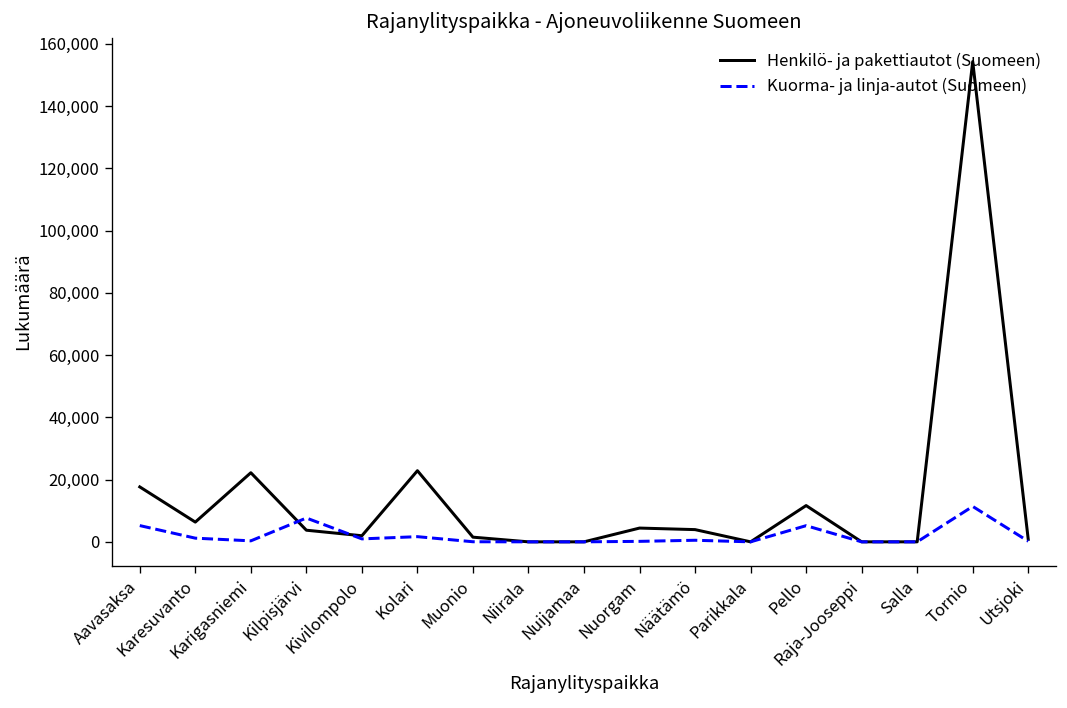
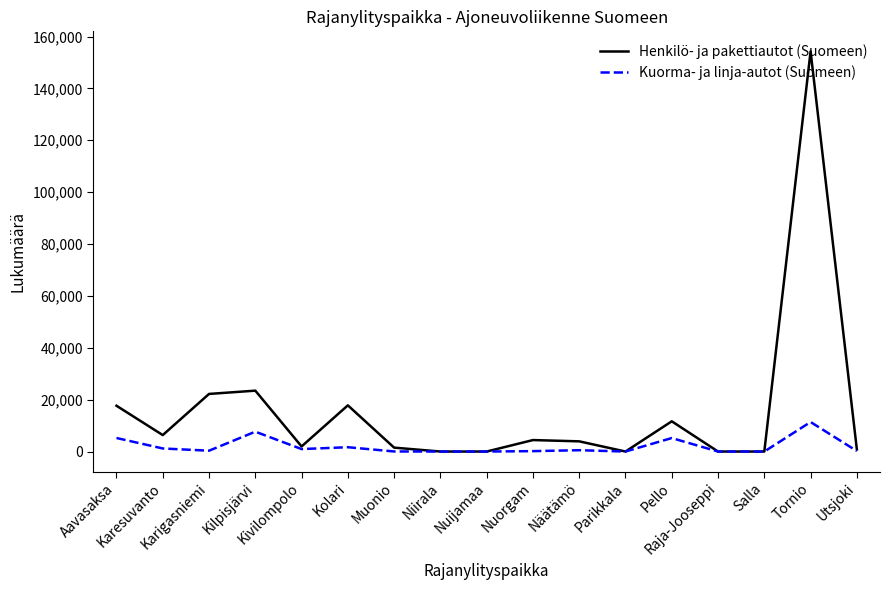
Henkilö- ja pakettiautot (Suomeen), Kilpisjärvi: 4,000 -> 23,000
Henkilö- ja pakettiautot (Suomeen), Kolari: 23,000 -> 18,000
